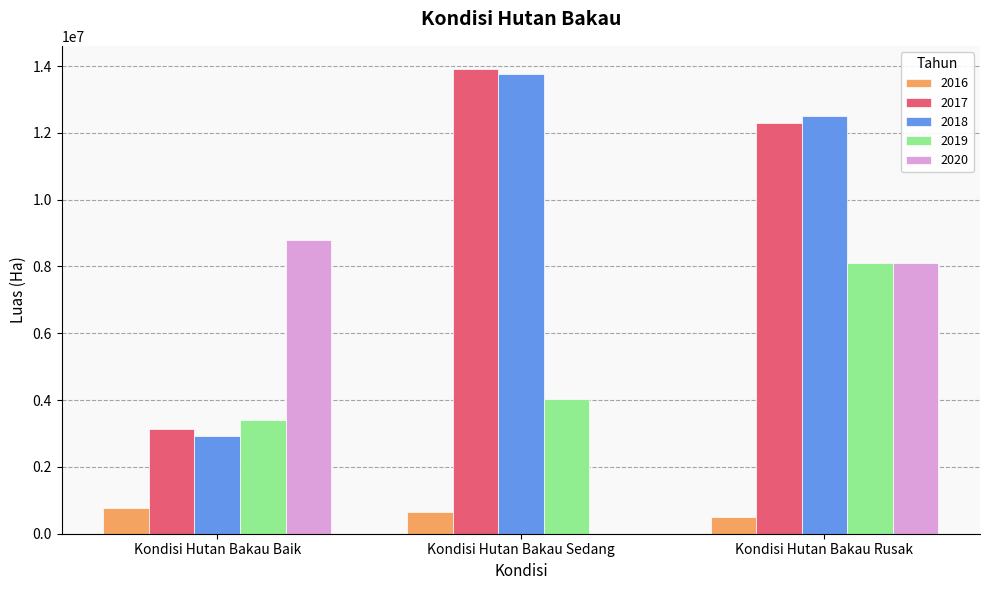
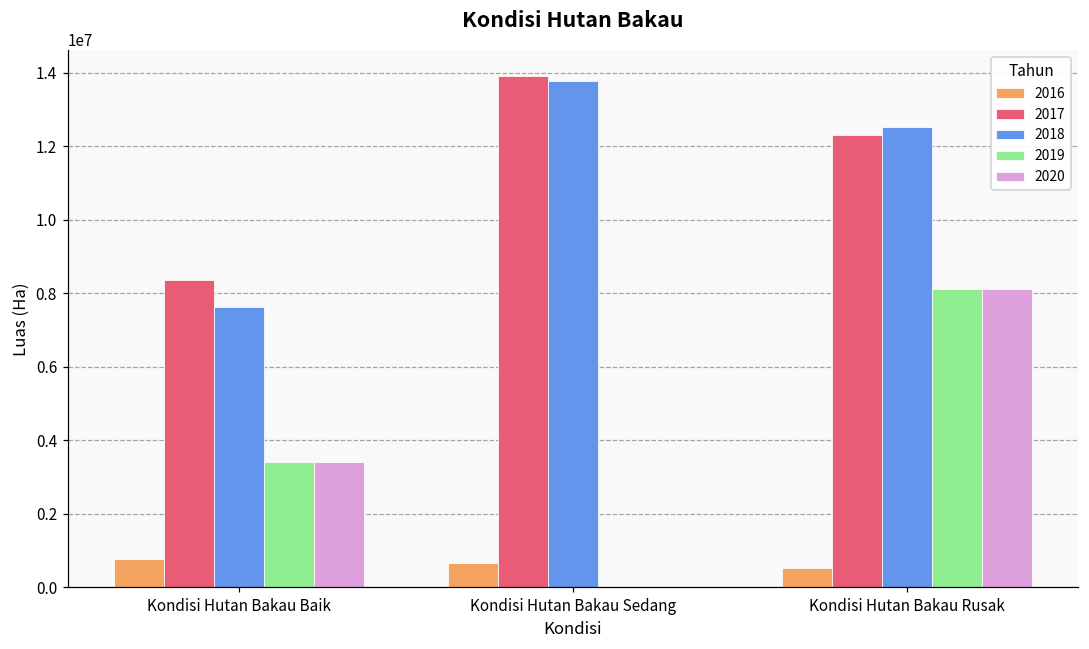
2017, Kondisi Hutan Bakau Baik: 3100000 -> 8300000
2018, Kondisi Hutan Bakau Baik: 2900000 -> 7600000
2020, Kondisi Hutan Bakau Baik: 8800000 -> 3400000
2019, Kondisi Hutan Bakau Sedang: 4000000 -> 0
